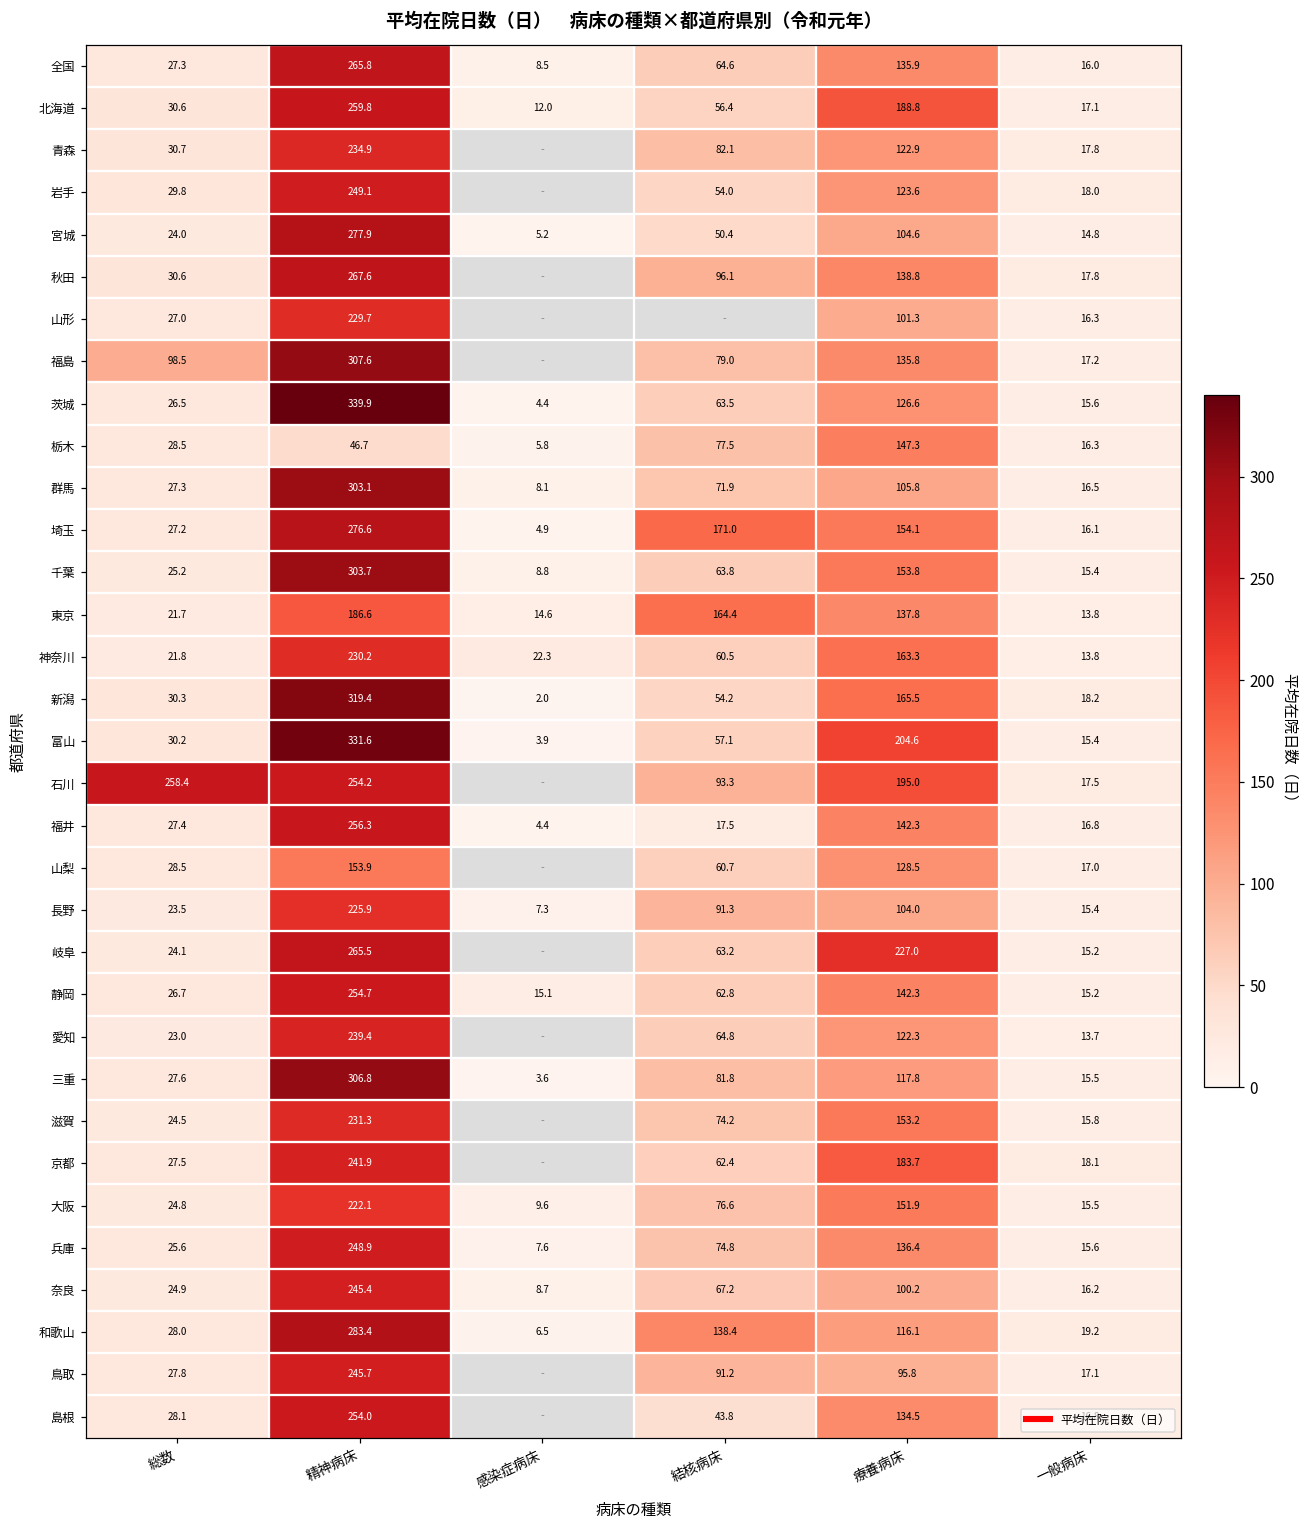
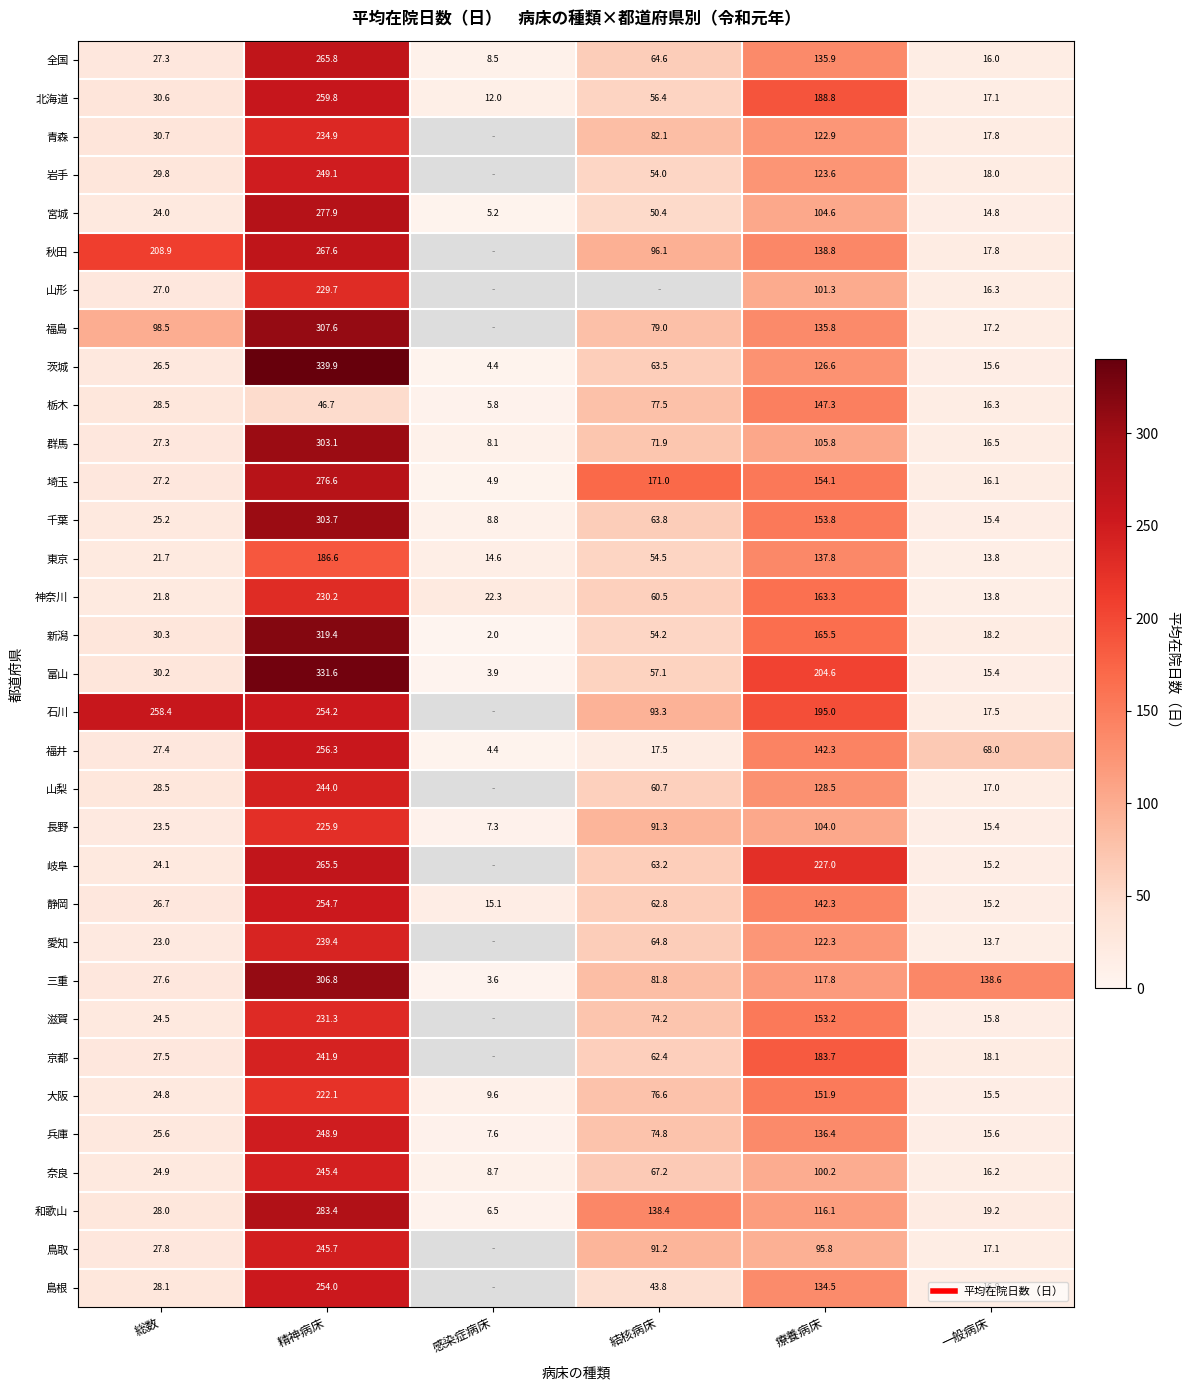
秋田, 総数: 30.6 -> 208.9
東京, 結核病床: 164.4 -> 54.5
福井, 一般病床: 16.8 -> 68.0
山梨, 精神病床: 153.9 -> 244.0
三重, 一般病床: 15.5 -> 138.6
